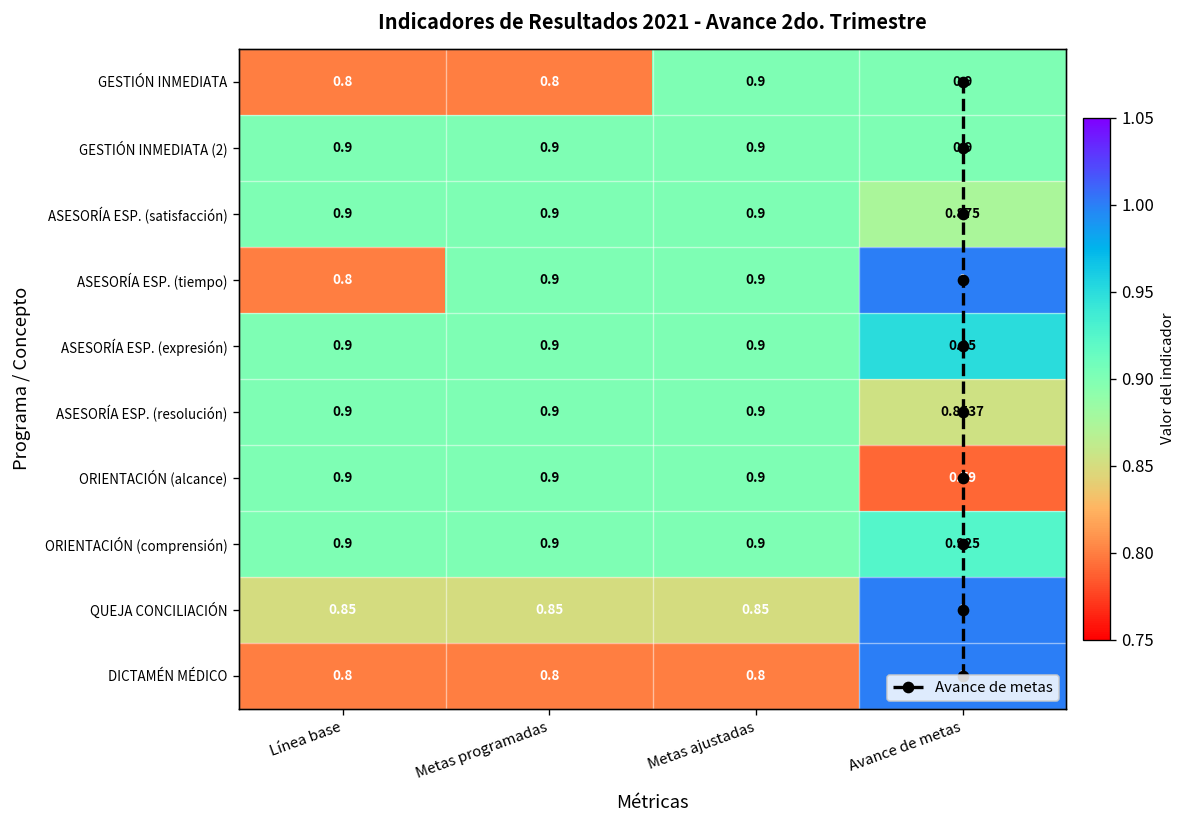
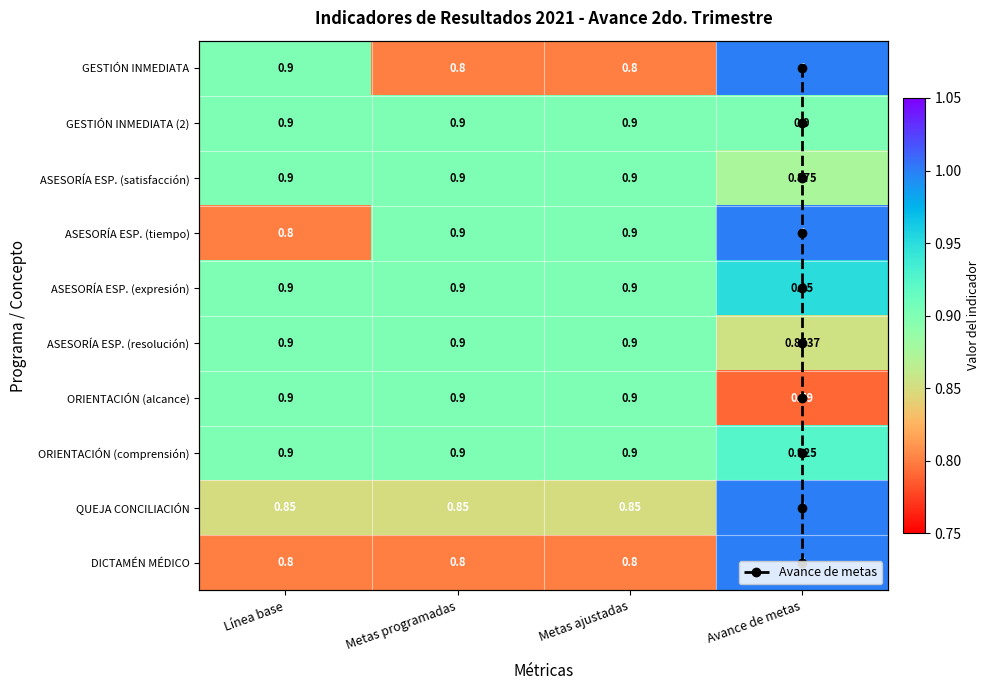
GESTIÓN INMEDIATA, Línea base: 0.8 -> 0.9
GESTIÓN INMEDIATA, Metas ajustadas: 0.9 -> 0.8
GESTIÓN INMEDIATA, Avance de metas: 0.9 -> 1
